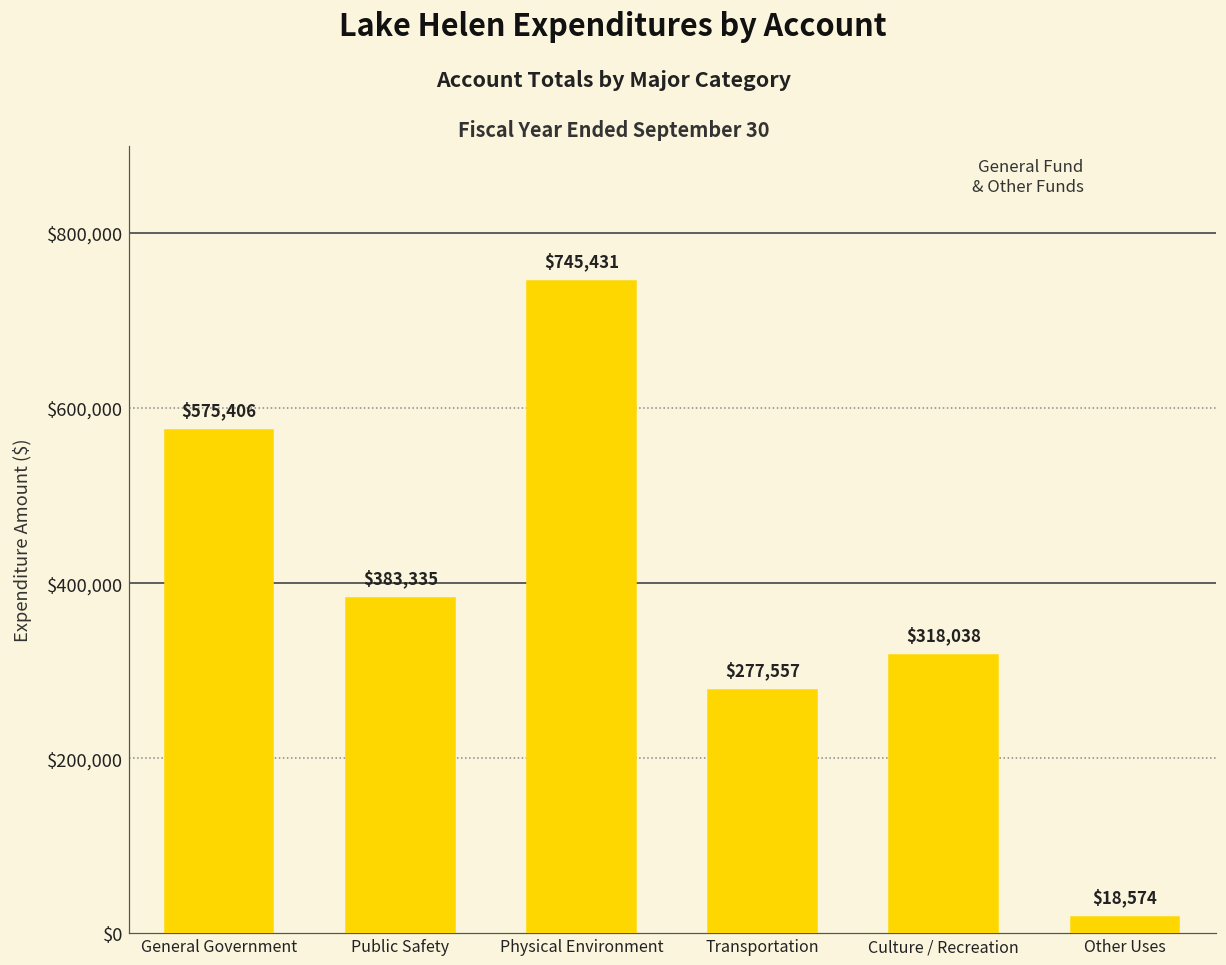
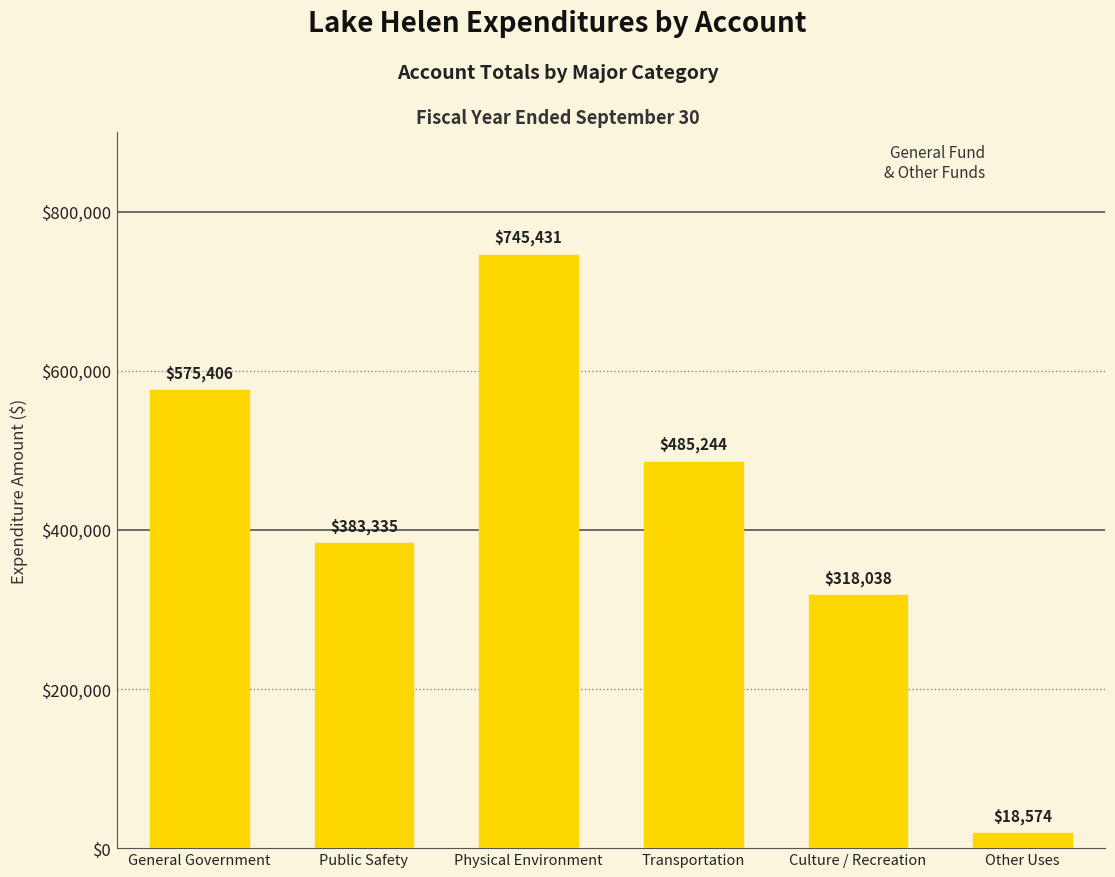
Transportation: $277,557 -> $485,244
